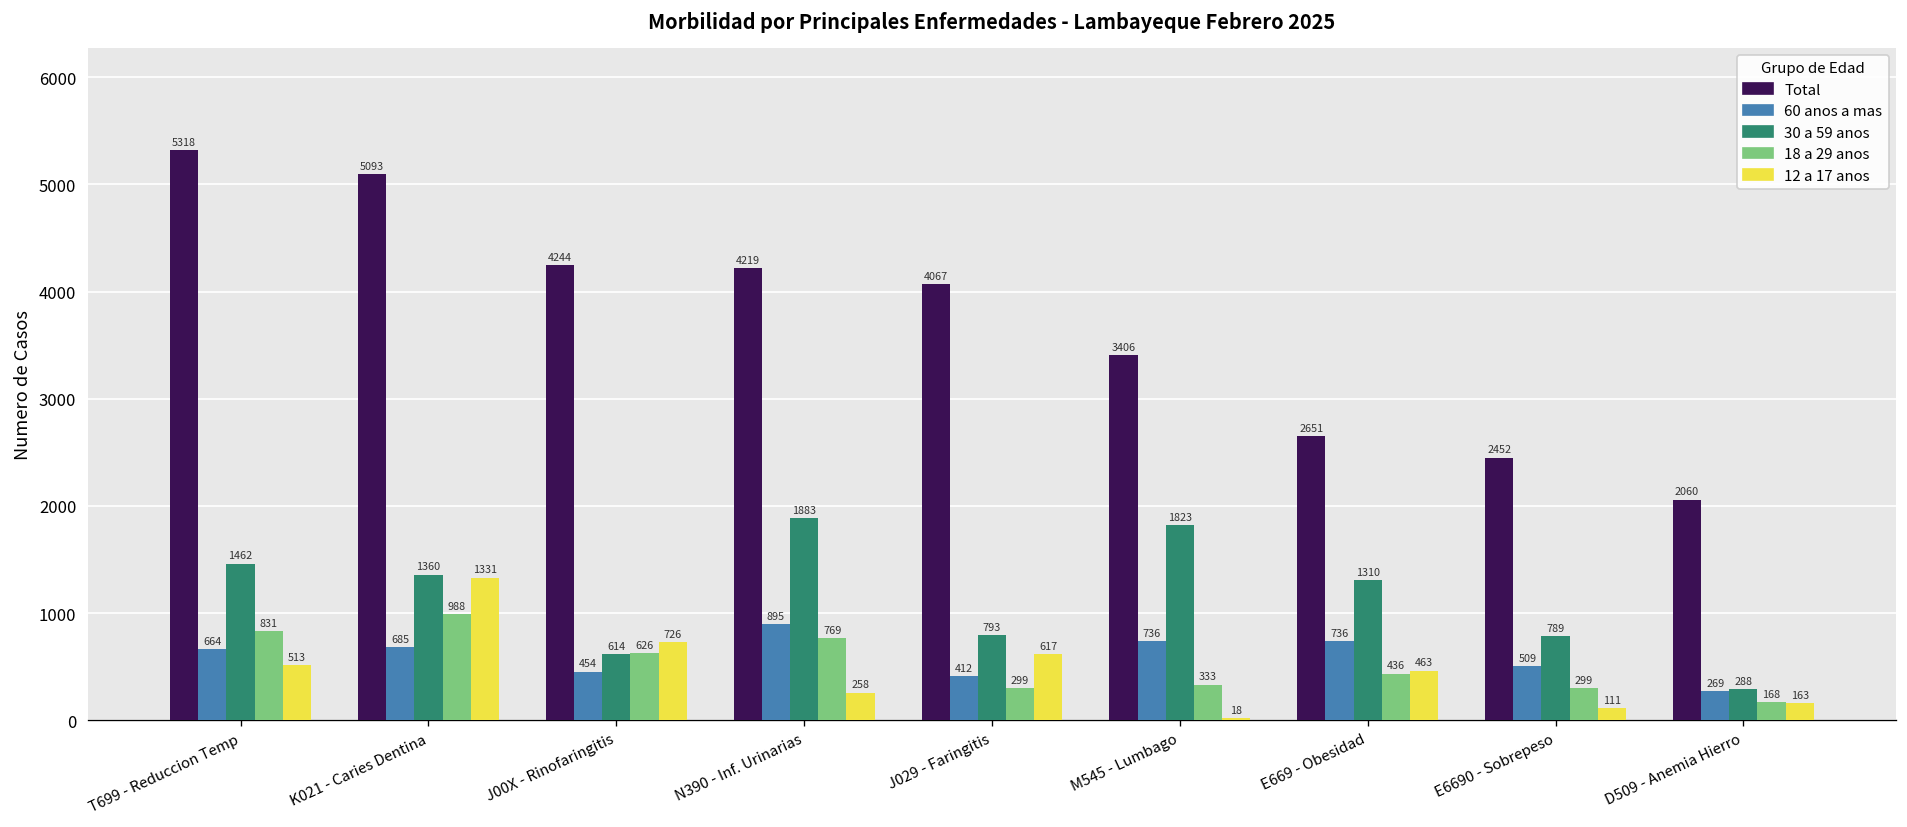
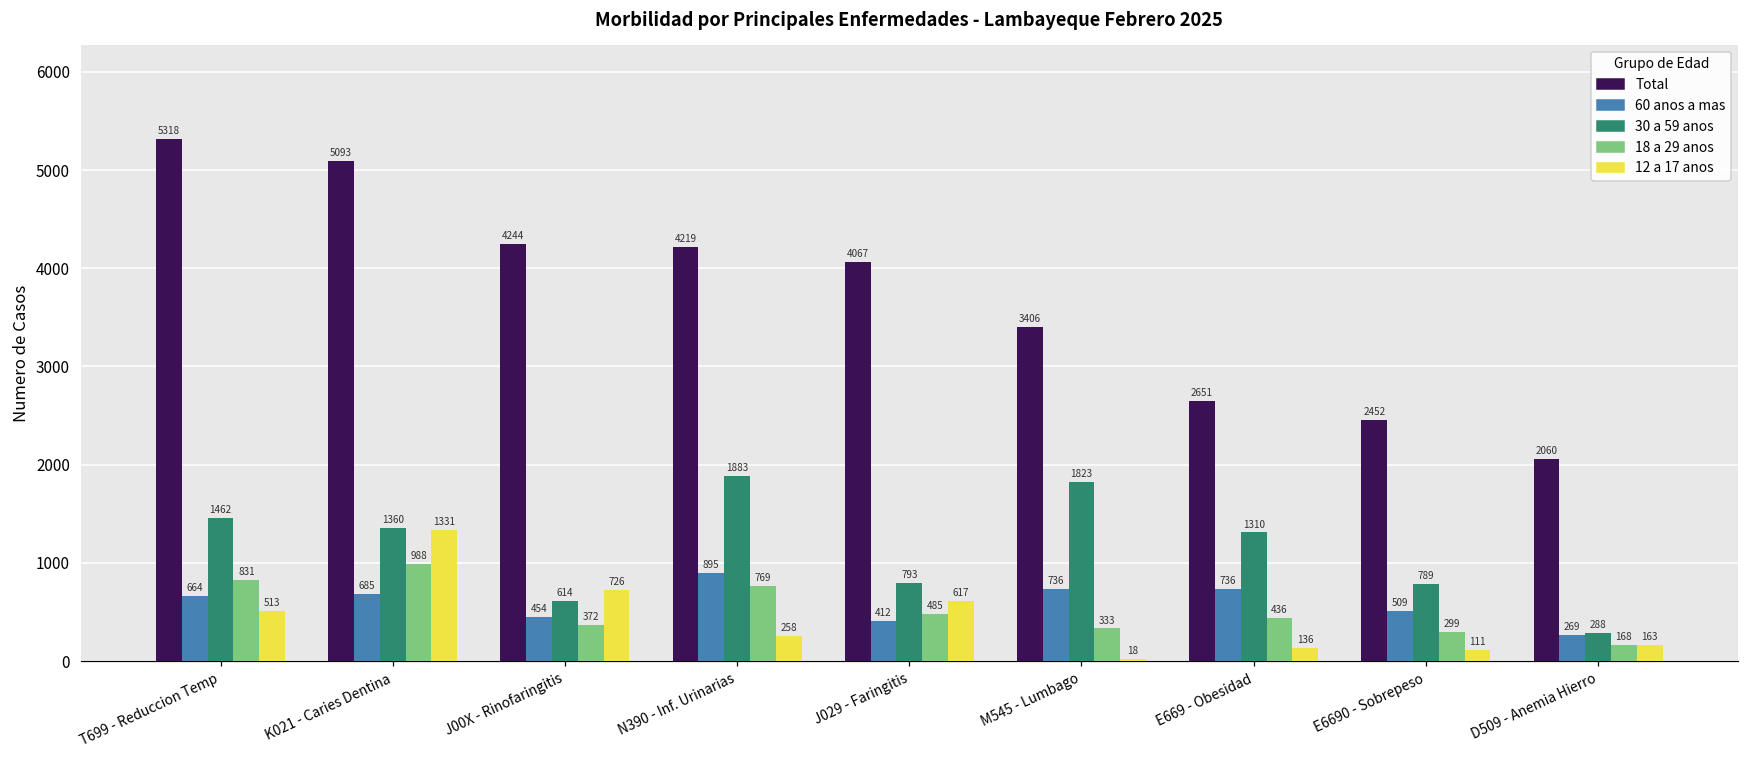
18 a 29 anos, J00X - Rinofaringitis: 626 -> 372
18 a 29 anos, J029 - Faringitis: 299 -> 485
12 a 17 anos, E669 - Obesidad: 463 -> 136
